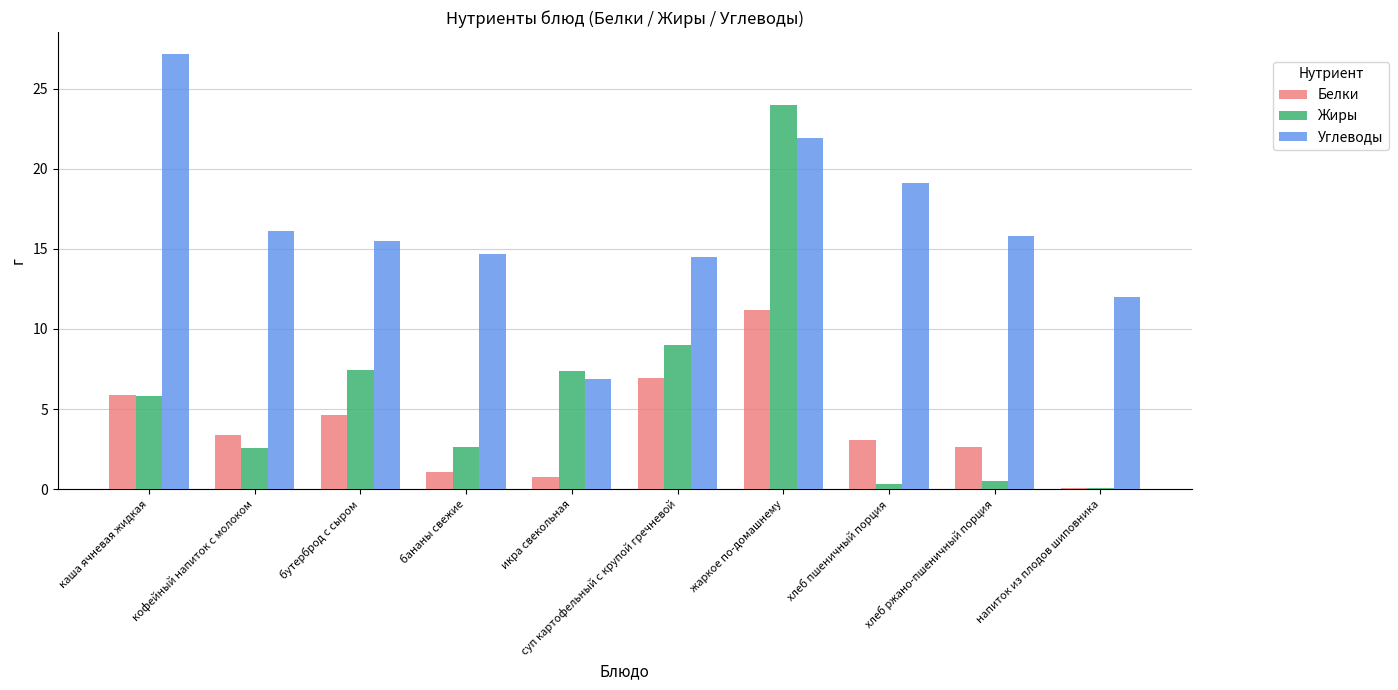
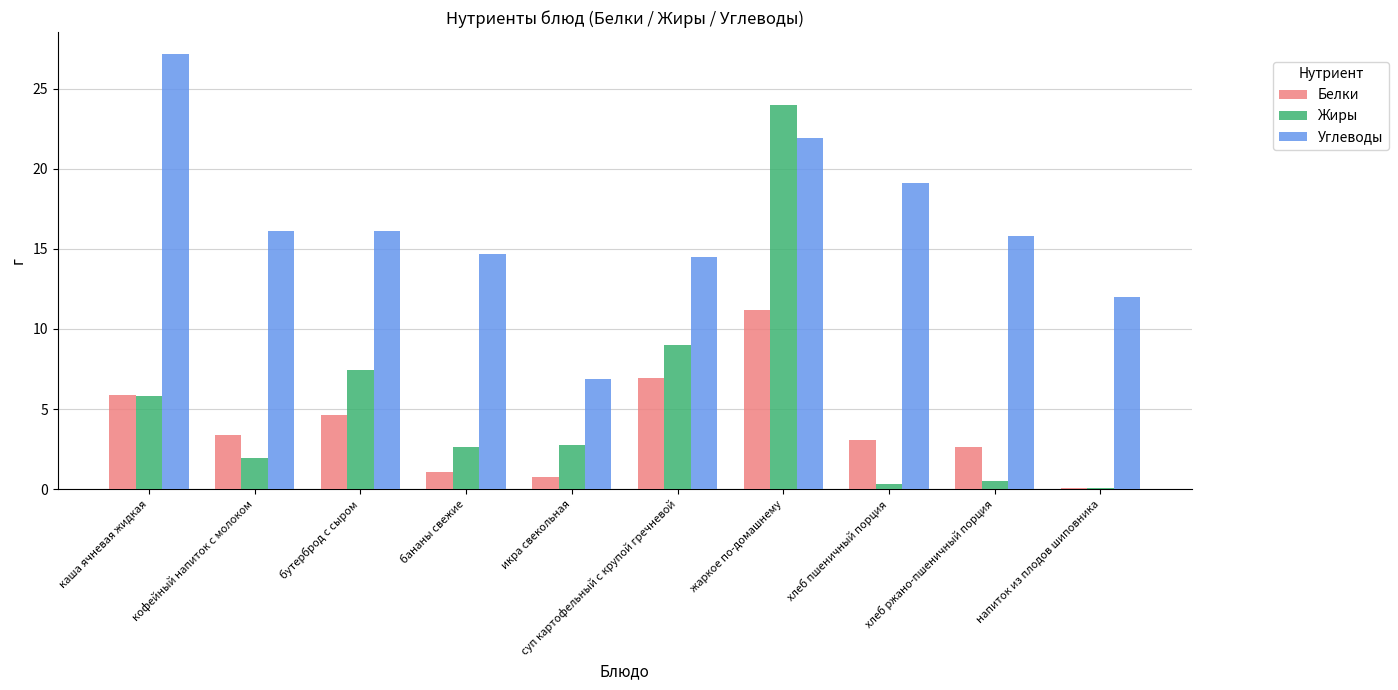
Жиры, кофейный напиток с молоком: 2.6 -> 2.0
Углеводы, бутерброд с сыром: 15.5 -> 16.1
Жиры, икра свекольная: 7.4 -> 2.8
